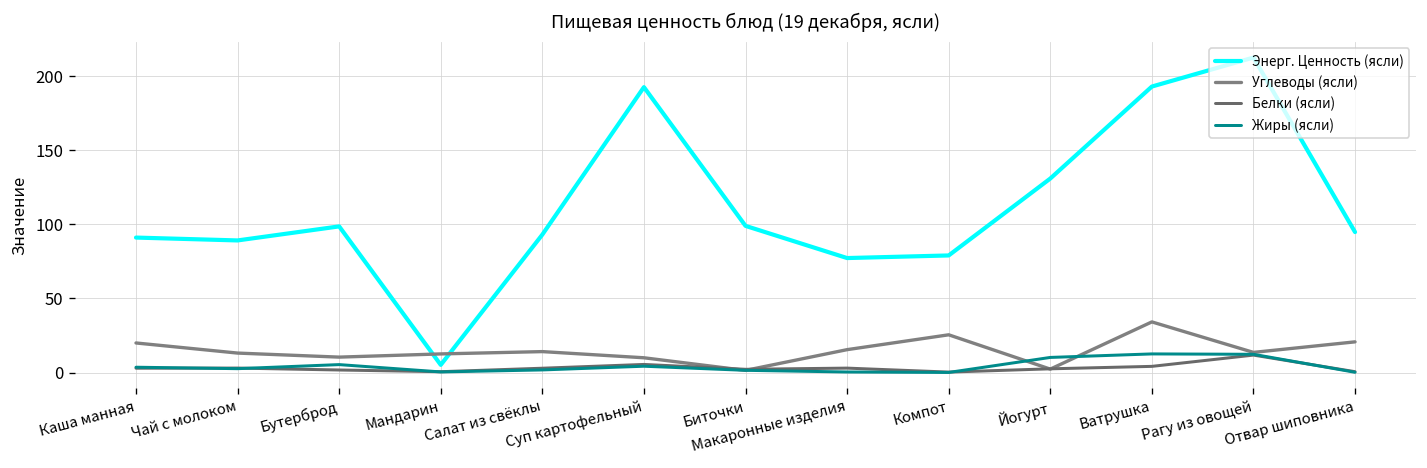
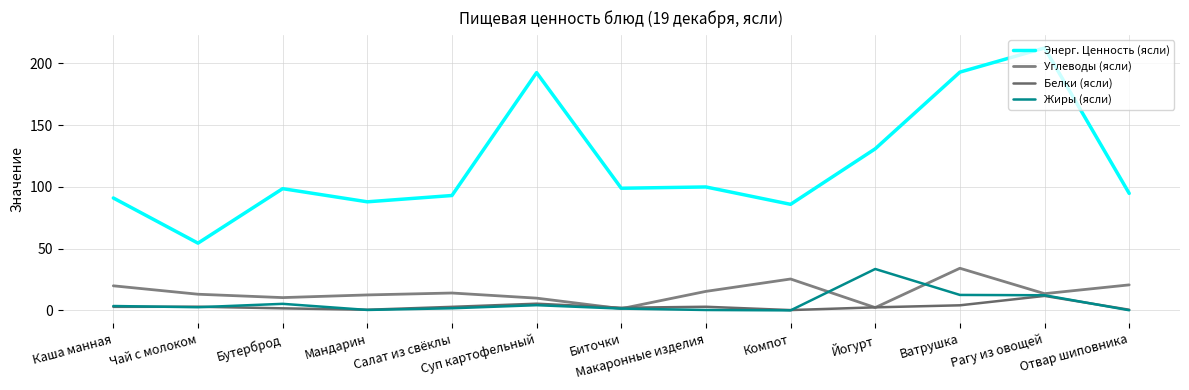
Энерг. Ценность (ясли), Чай с молоком: 89 -> 55
Энерг. Ценность (ясли), Мандарин: 5 -> 88
Энерг. Ценность (ясли), Макаронные изделия: 77 -> 100
Энерг. Ценность (ясли), Компот: 79 -> 86
Жиры (ясли), Йогурт: 10 -> 34
